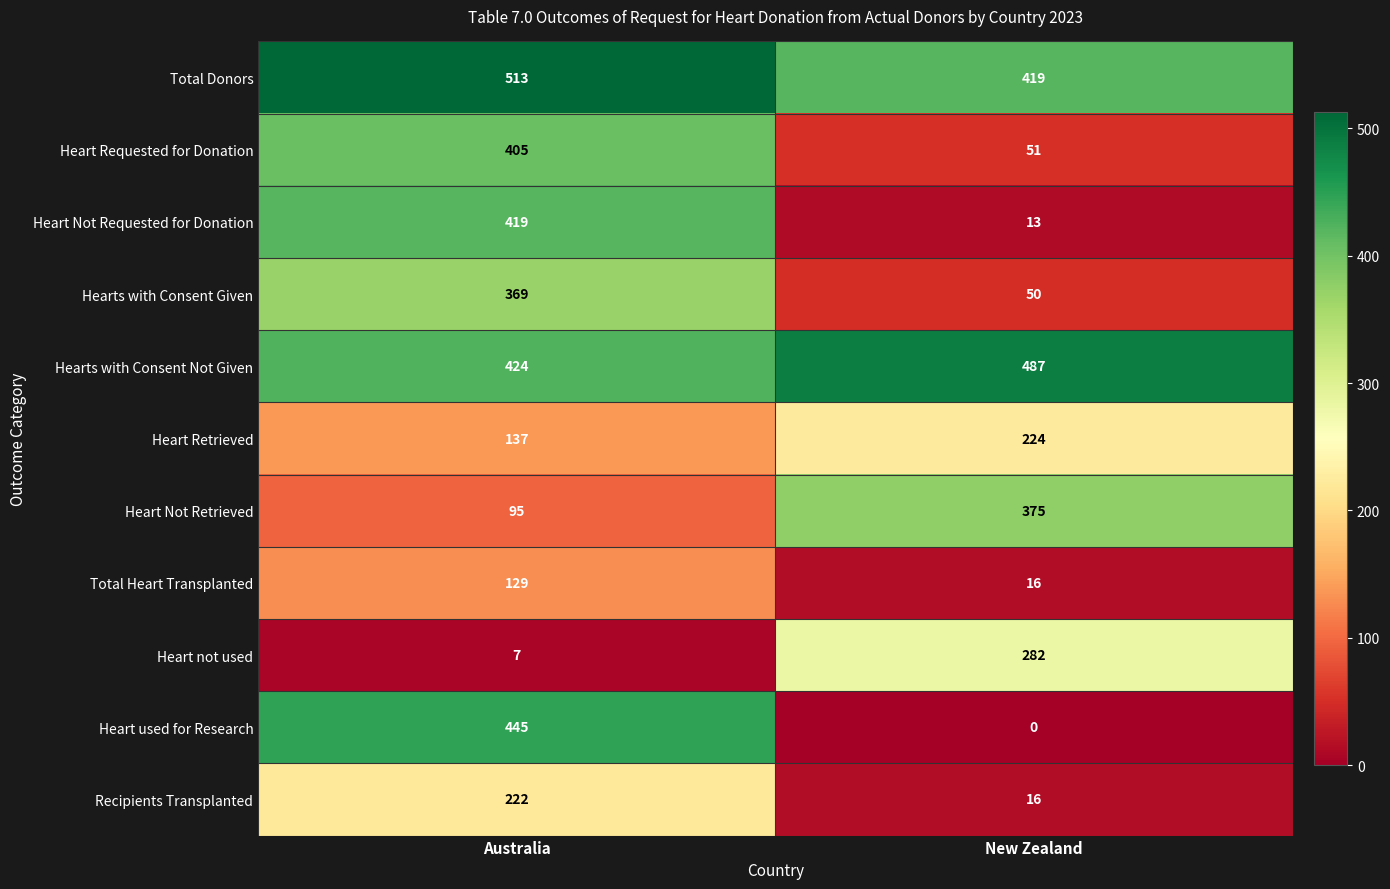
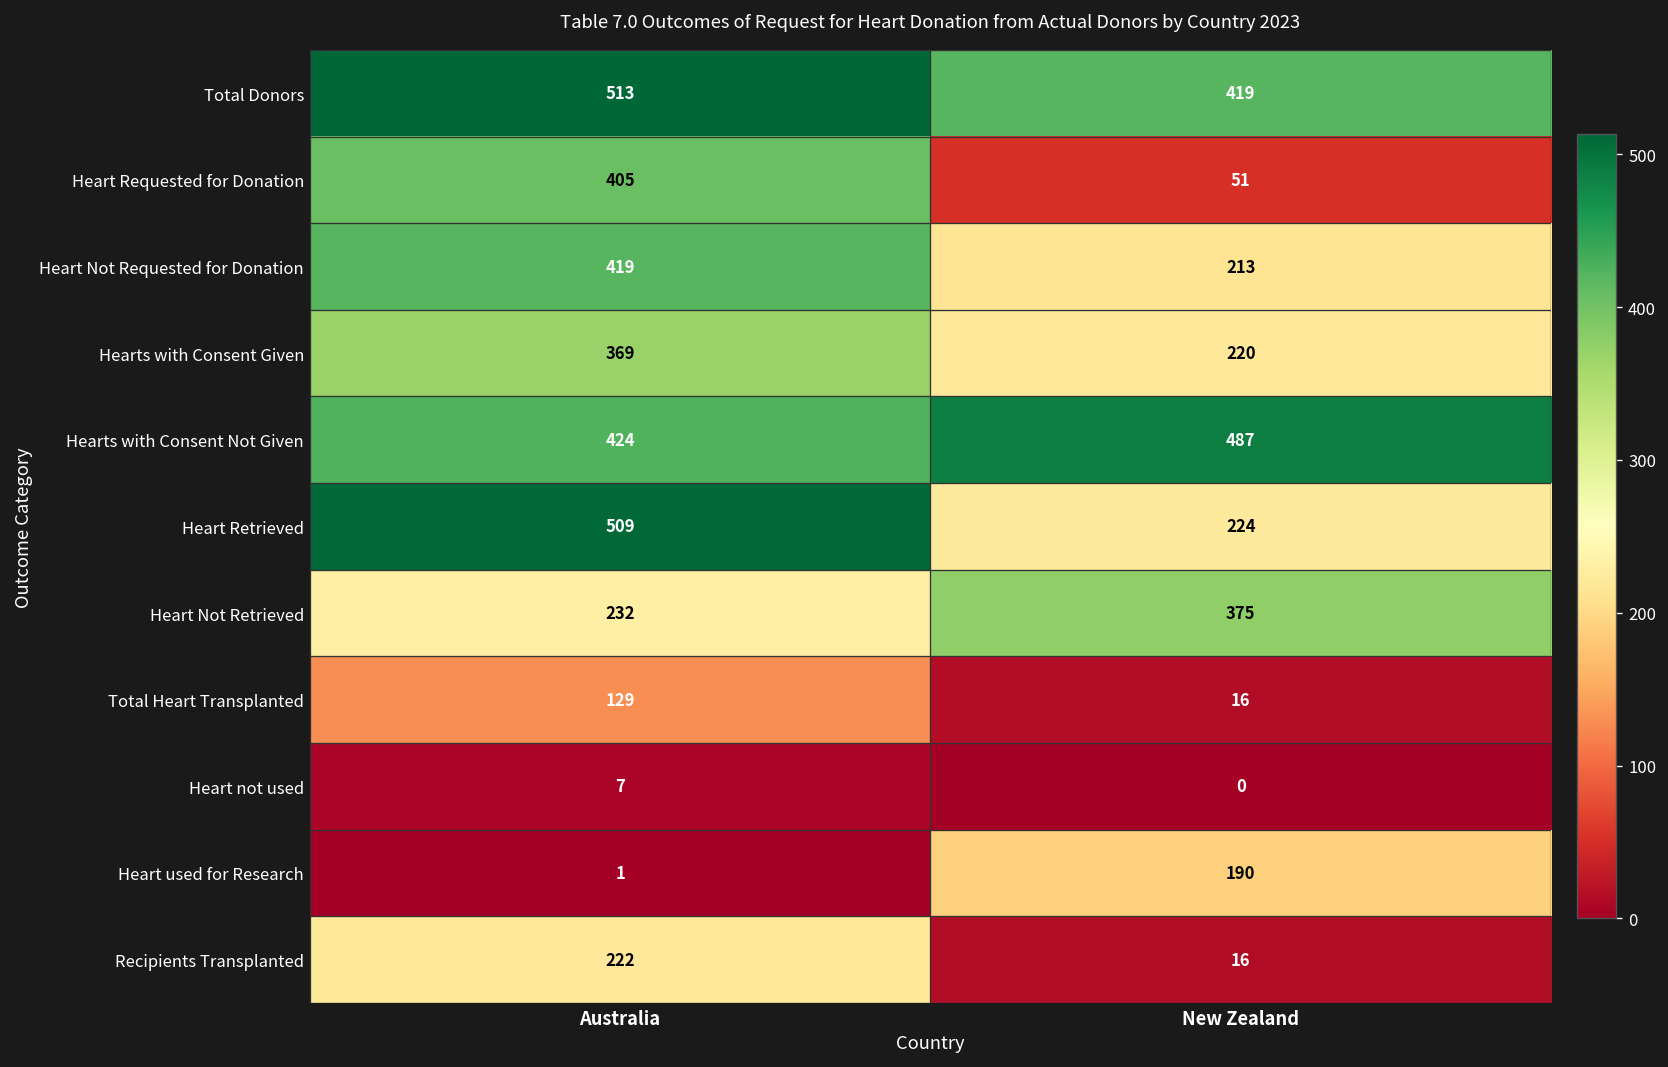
Heart Not Requested for Donation, New Zealand: 13 -> 213
Hearts with Consent Given, New Zealand: 50 -> 220
Heart Retrieved, Australia: 137 -> 509
Heart Not Retrieved, Australia: 95 -> 232
Heart not used, New Zealand: 282 -> 0
Heart used for Research, Australia: 445 -> 1
Heart used for Research, New Zealand: 0 -> 190
